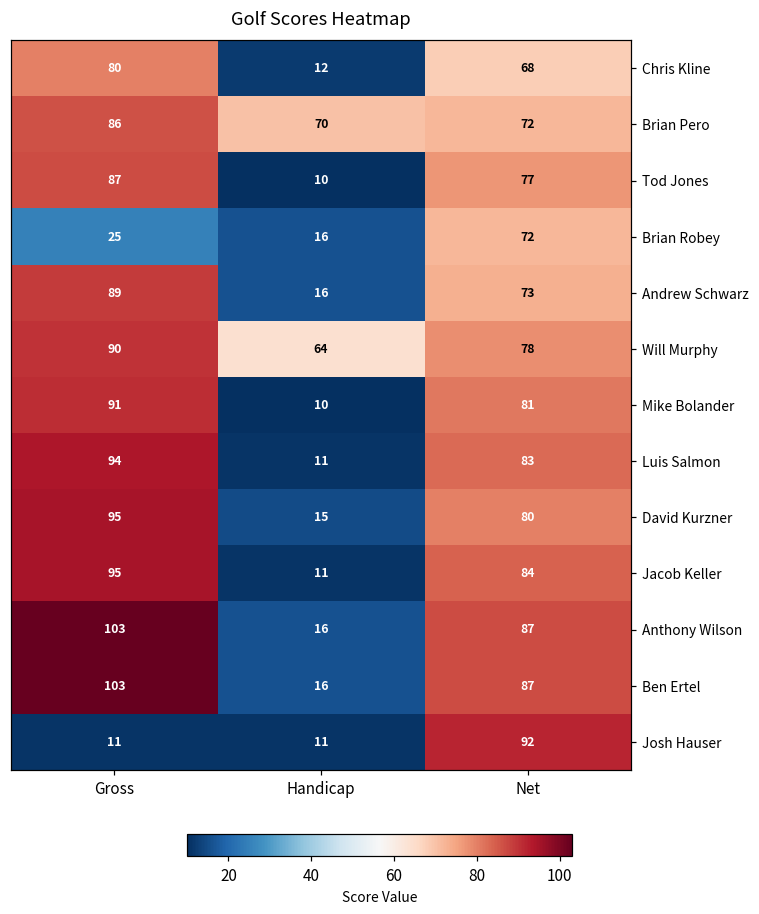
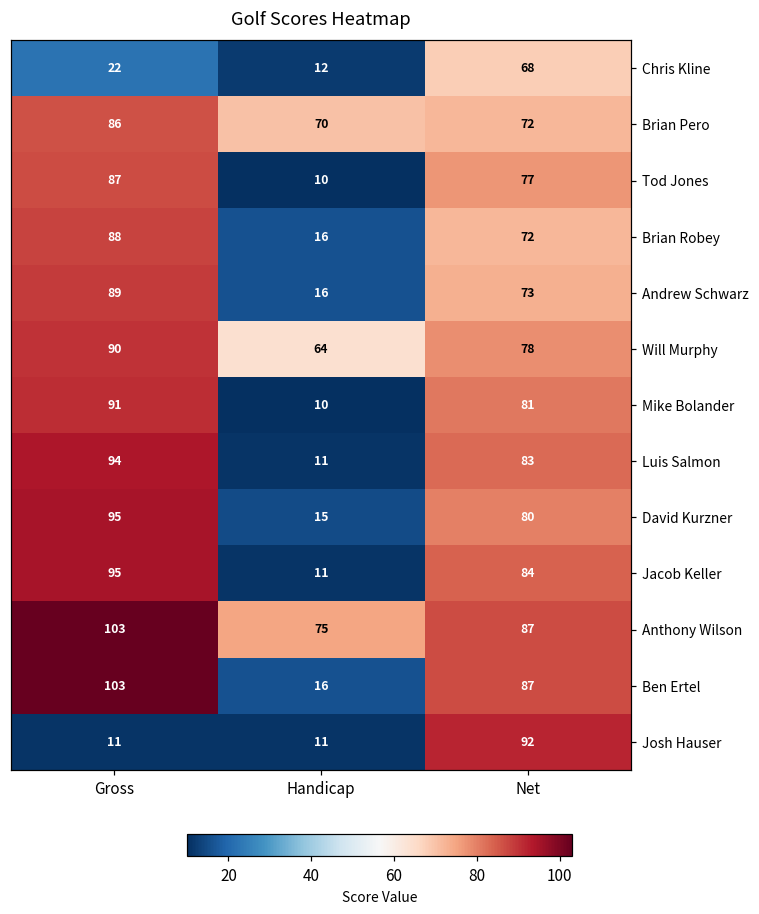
Chris Kline, Gross: 80 -> 22
Brian Robey, Gross: 25 -> 88
Anthony Wilson, Handicap: 16 -> 75
